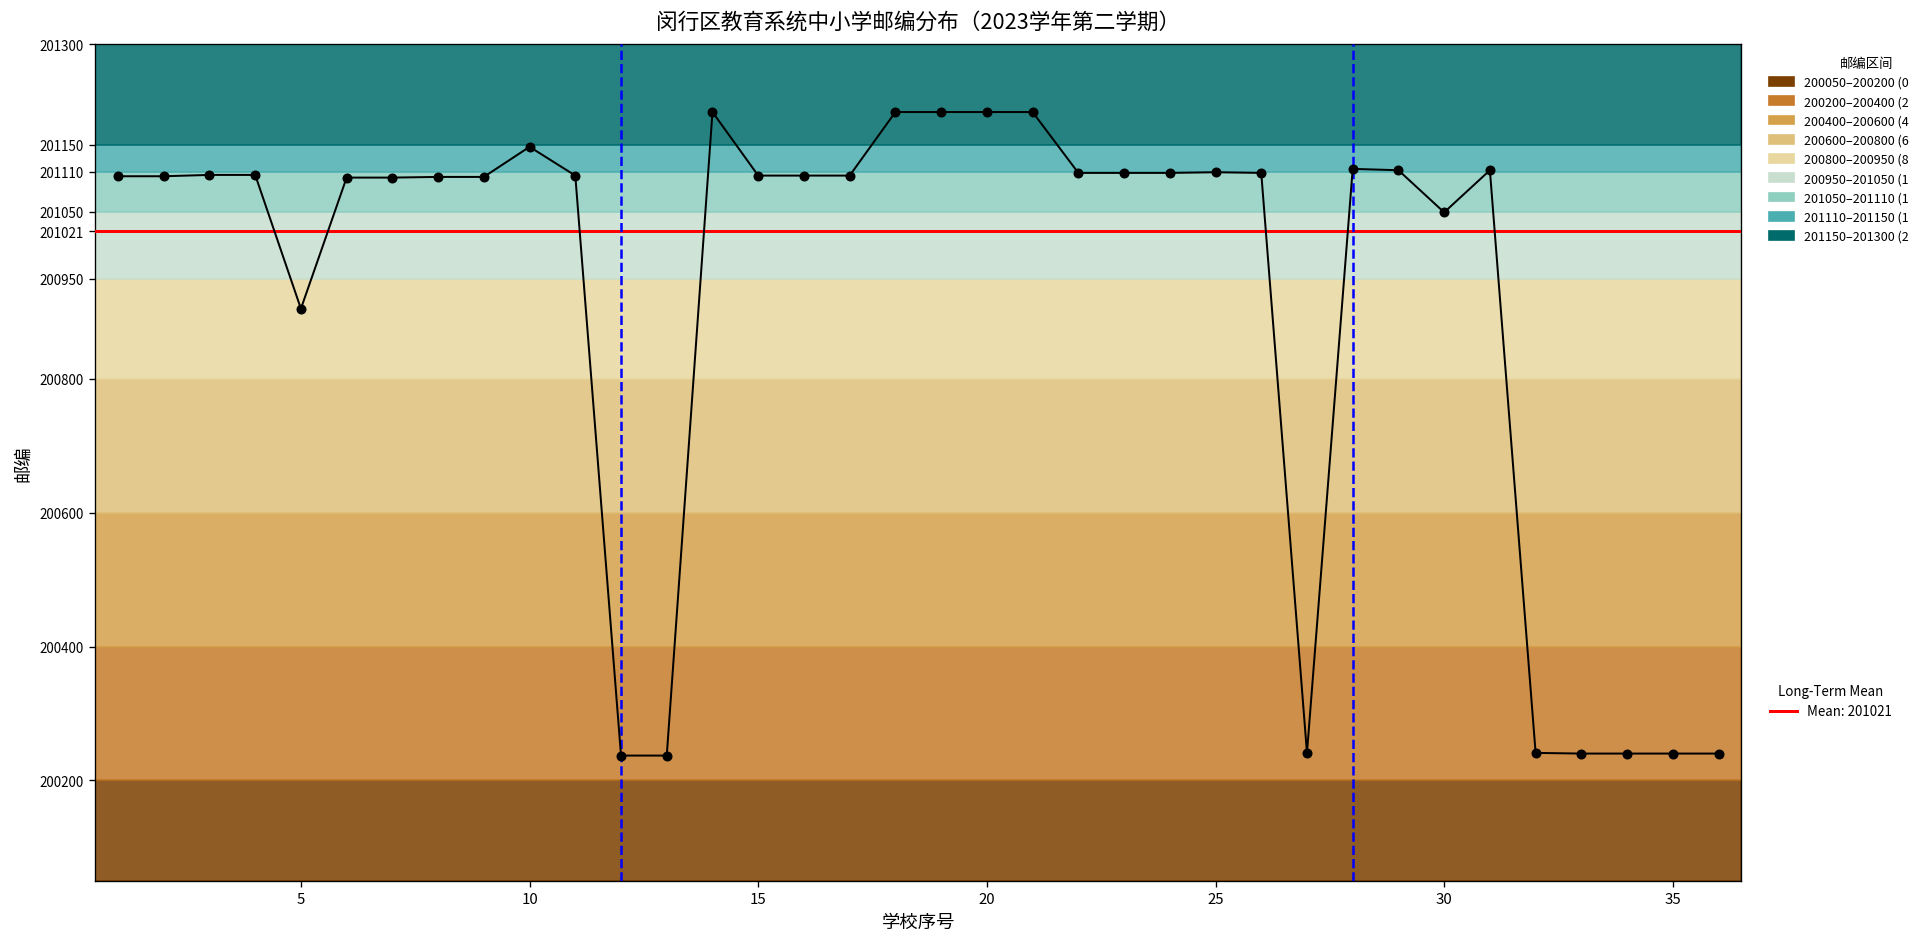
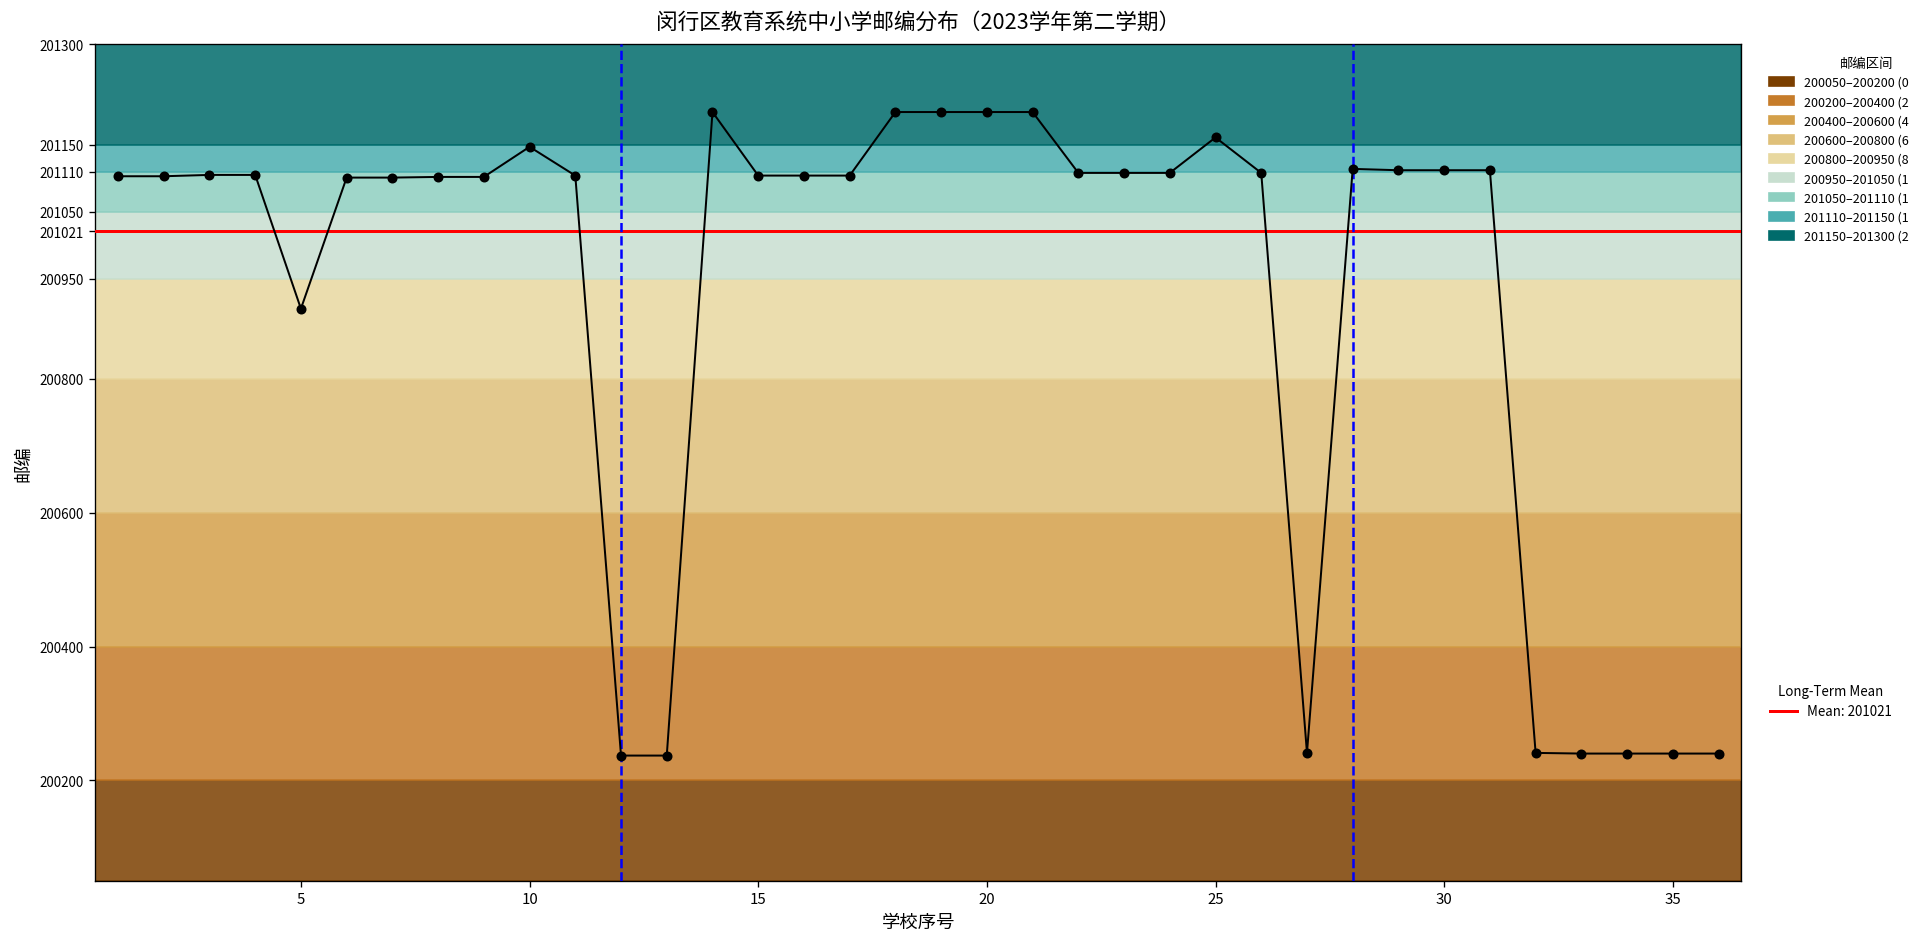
25: 201110 -> 201160
30: 201050 -> 201110
